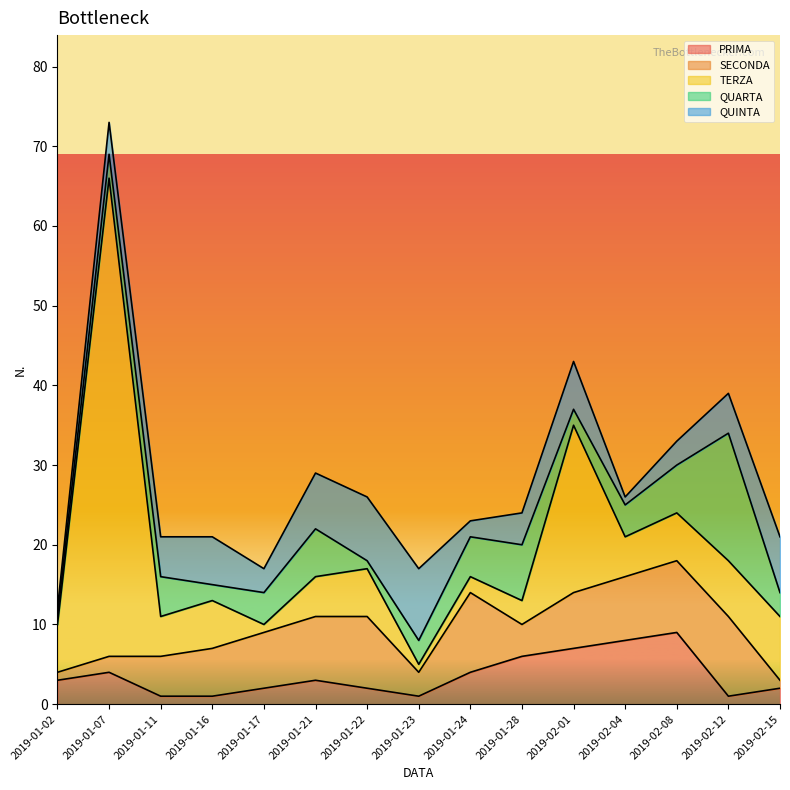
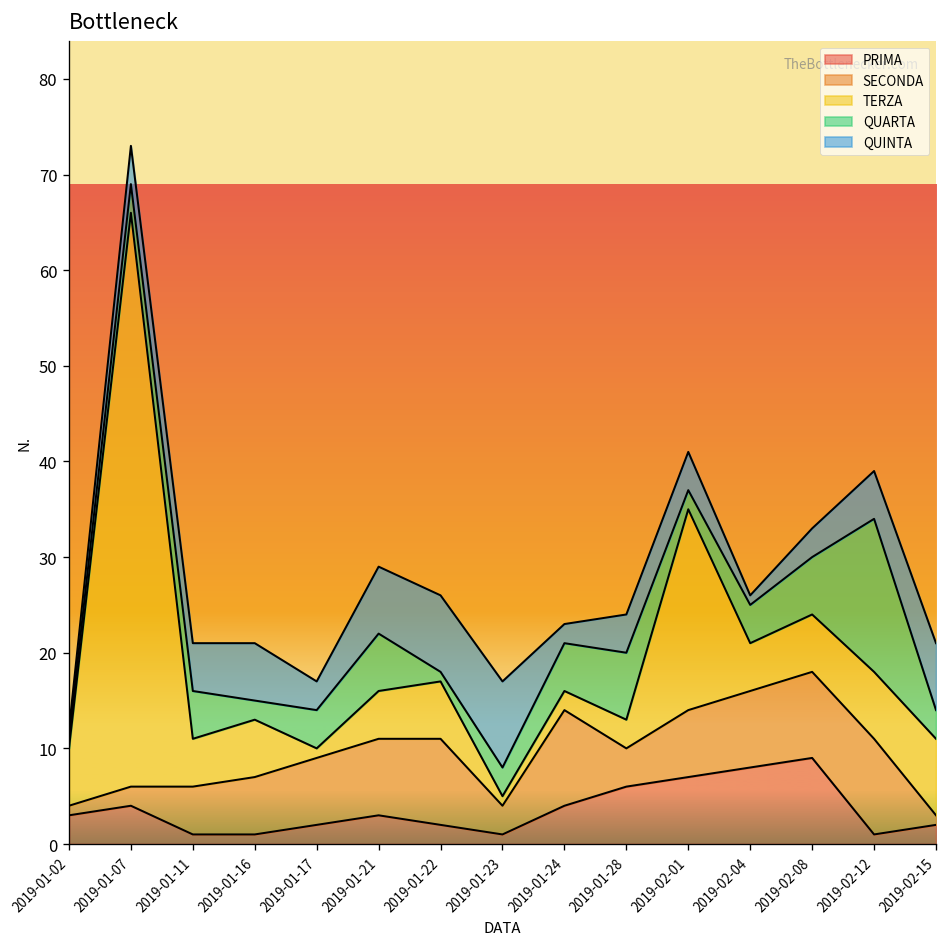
QUINTA, 2019-02-01: 6 -> 4
